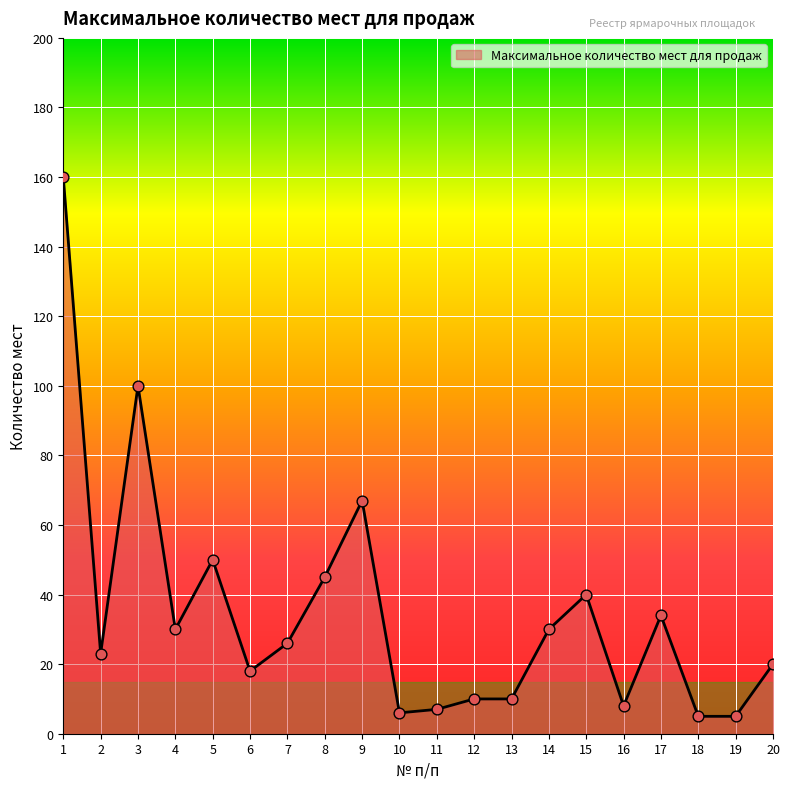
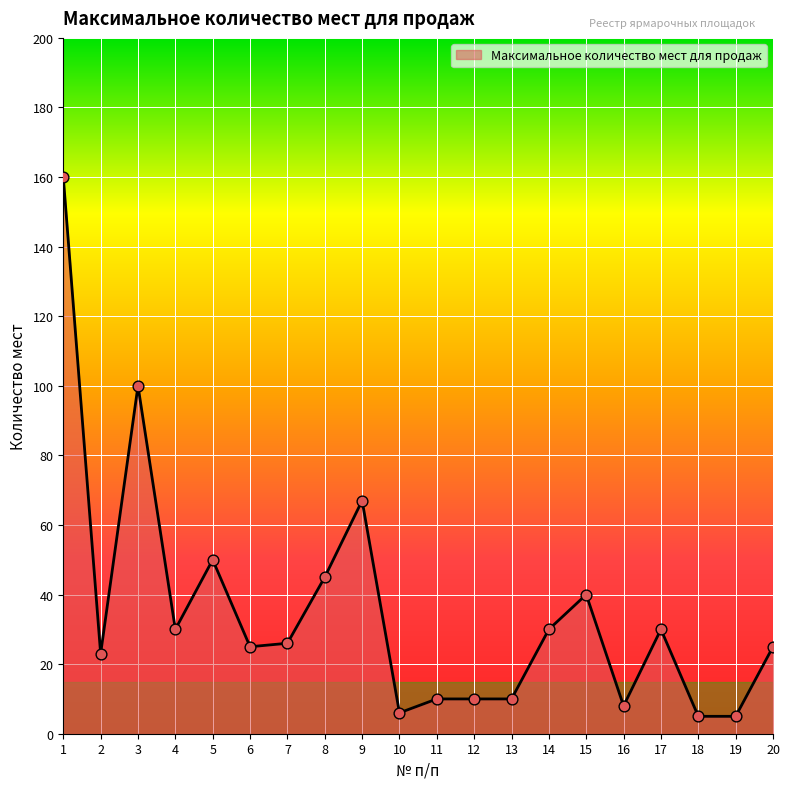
6: 18 -> 25
11: 7 -> 10
17: 34 -> 30
20: 20 -> 25
